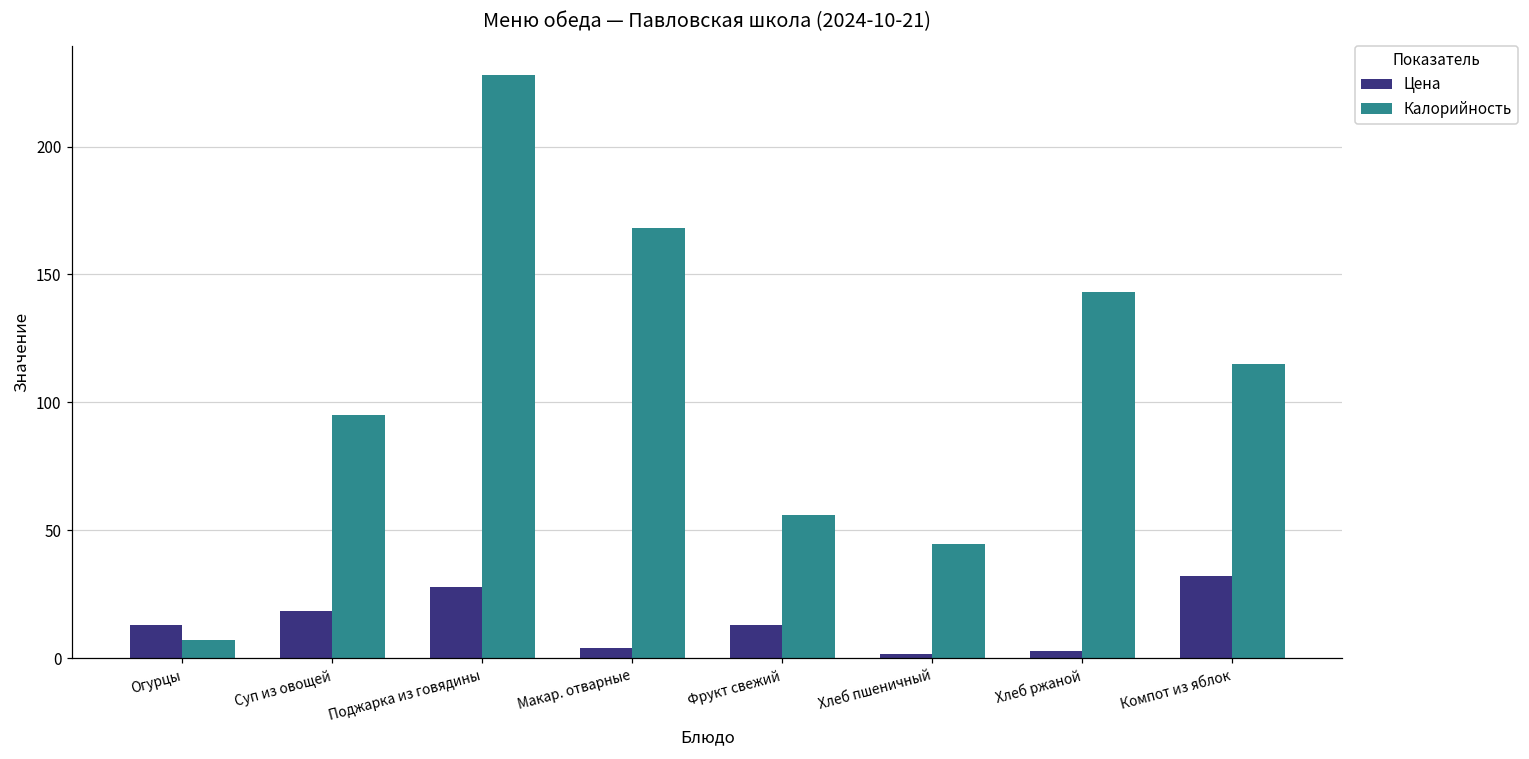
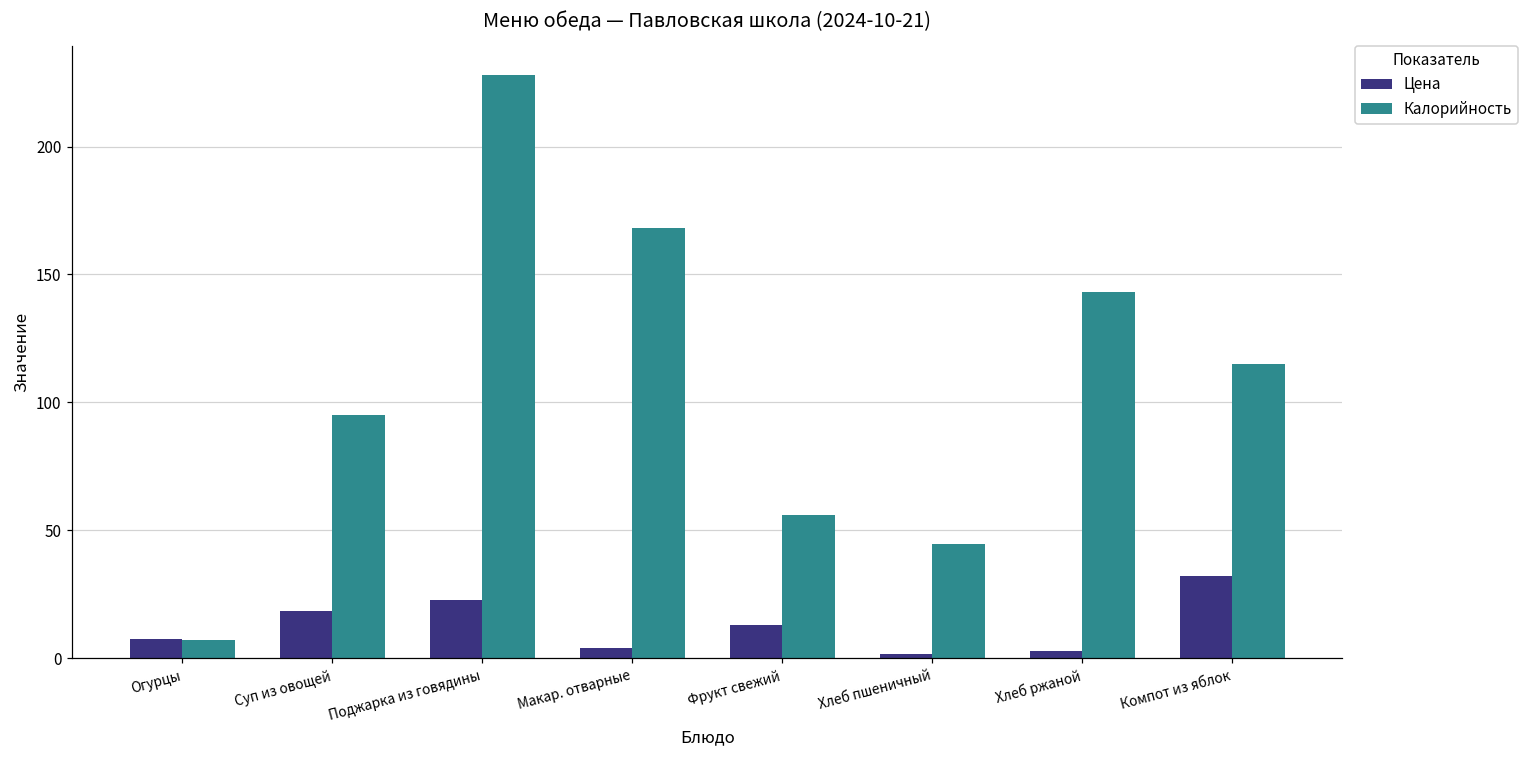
Цена, Огурцы: 13 -> 7
Цена, Поджарка из говядины: 28 -> 23
